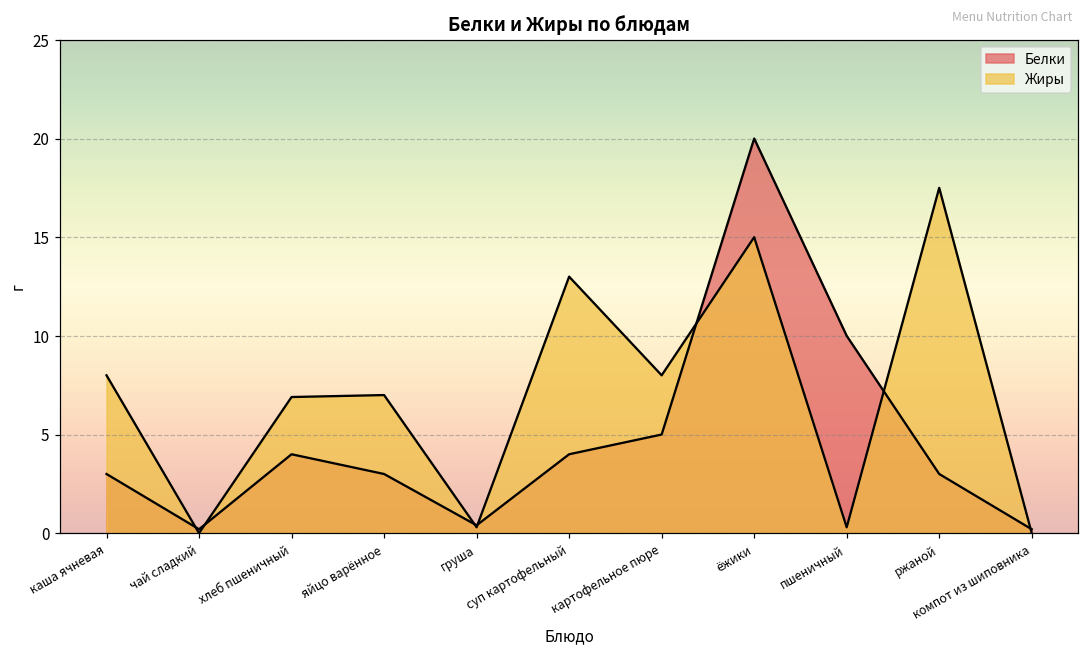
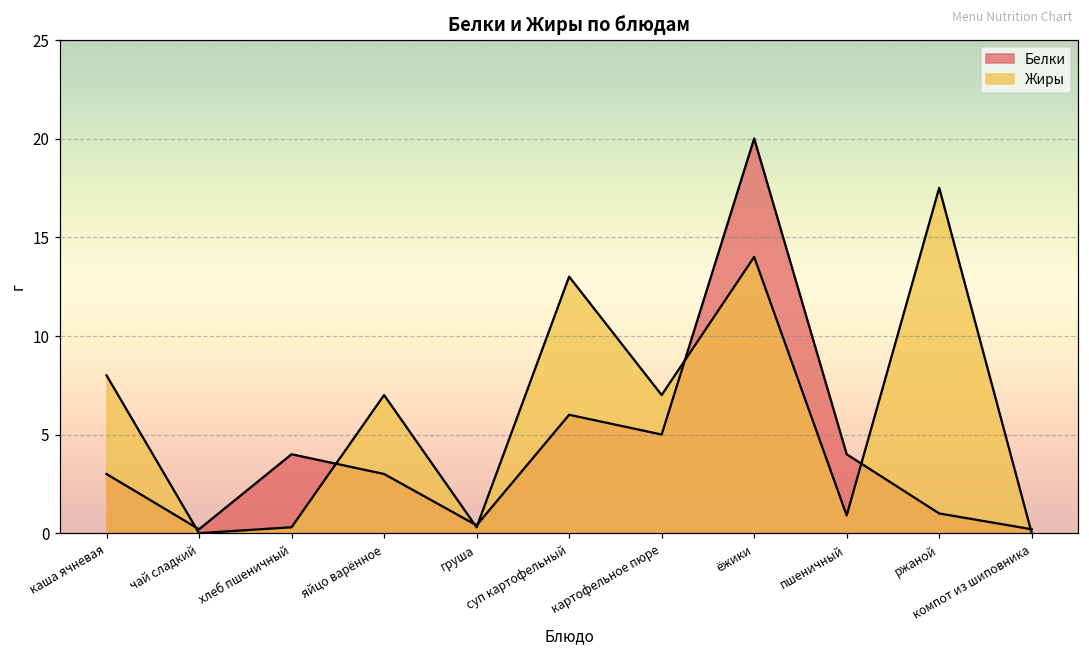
Жиры, хлеб пшеничный: 6.9 -> 0.3
Белки, суп картофельный: 4 -> 6
Жиры, картофельное пюре: 8 -> 7
Жиры, ёжики: 15 -> 14
Белки, пшеничный: 10 -> 4
Жиры, пшеничный: 0.3 -> 0.9
Белки, ржаной: 3 -> 1
